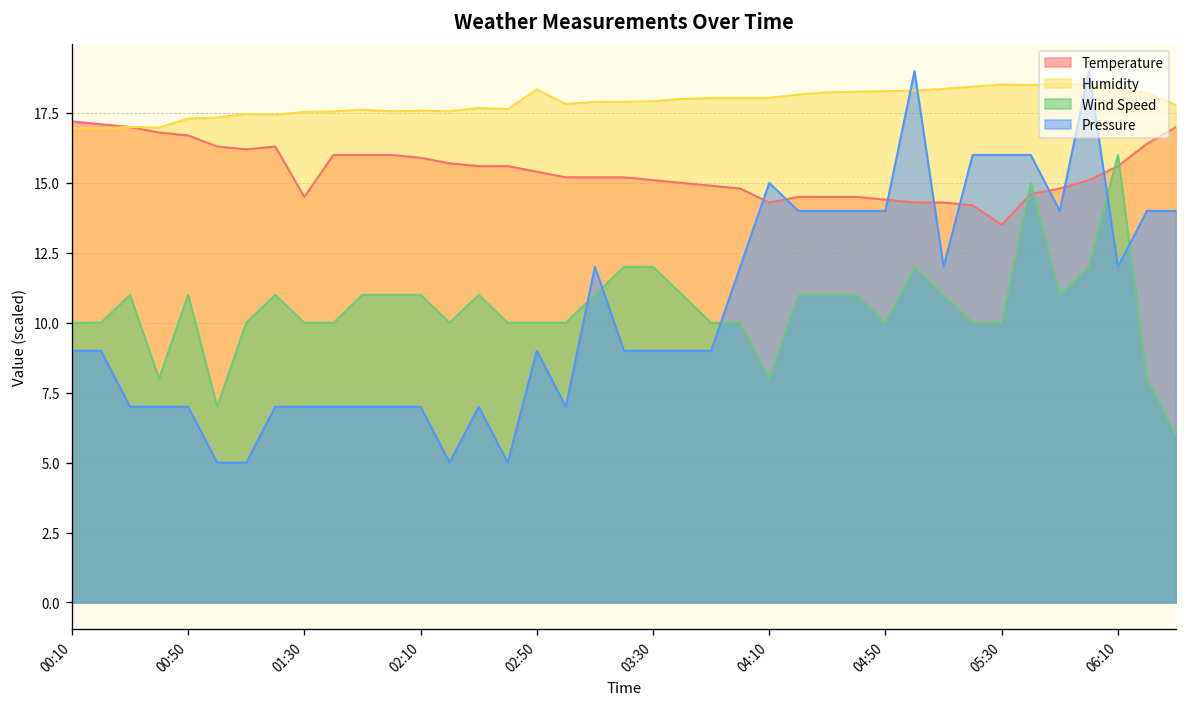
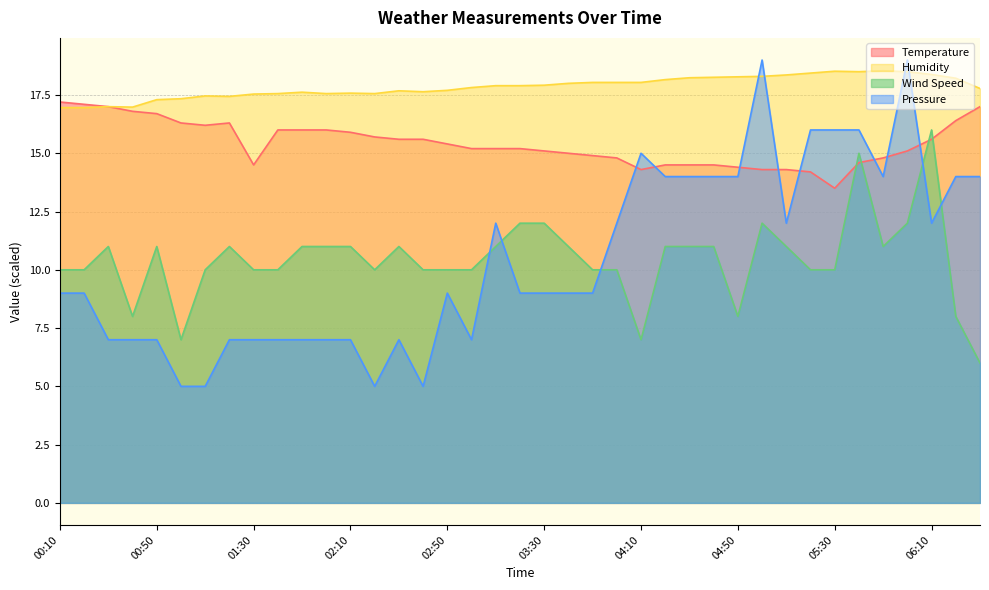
Humidity, 02:50: 18.3 -> 17.7
Wind Speed, 04:10: 8.0 -> 7.0
Wind Speed, 04:50: 10.0 -> 8.0
